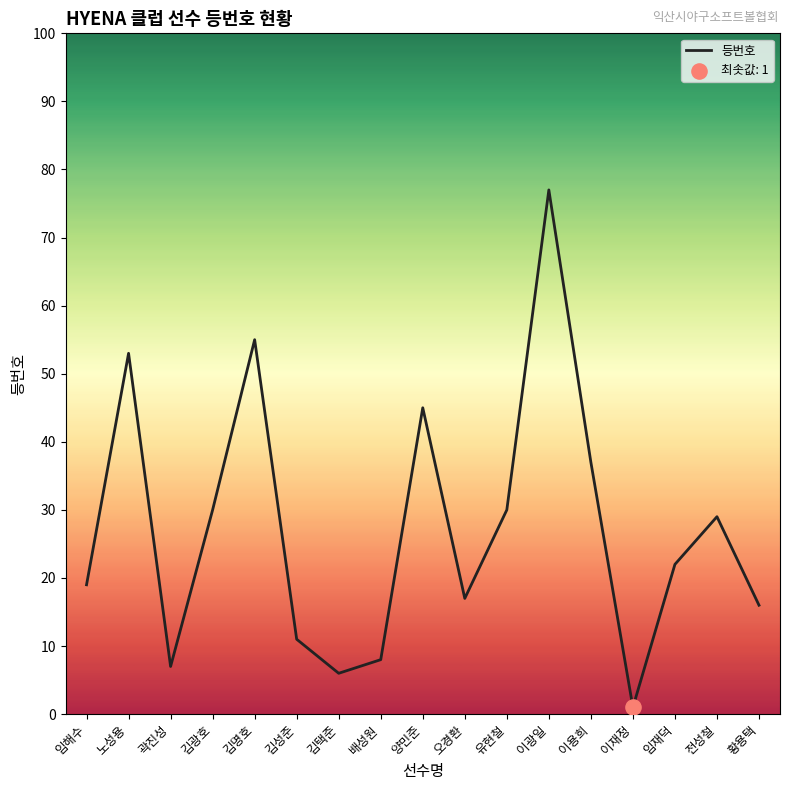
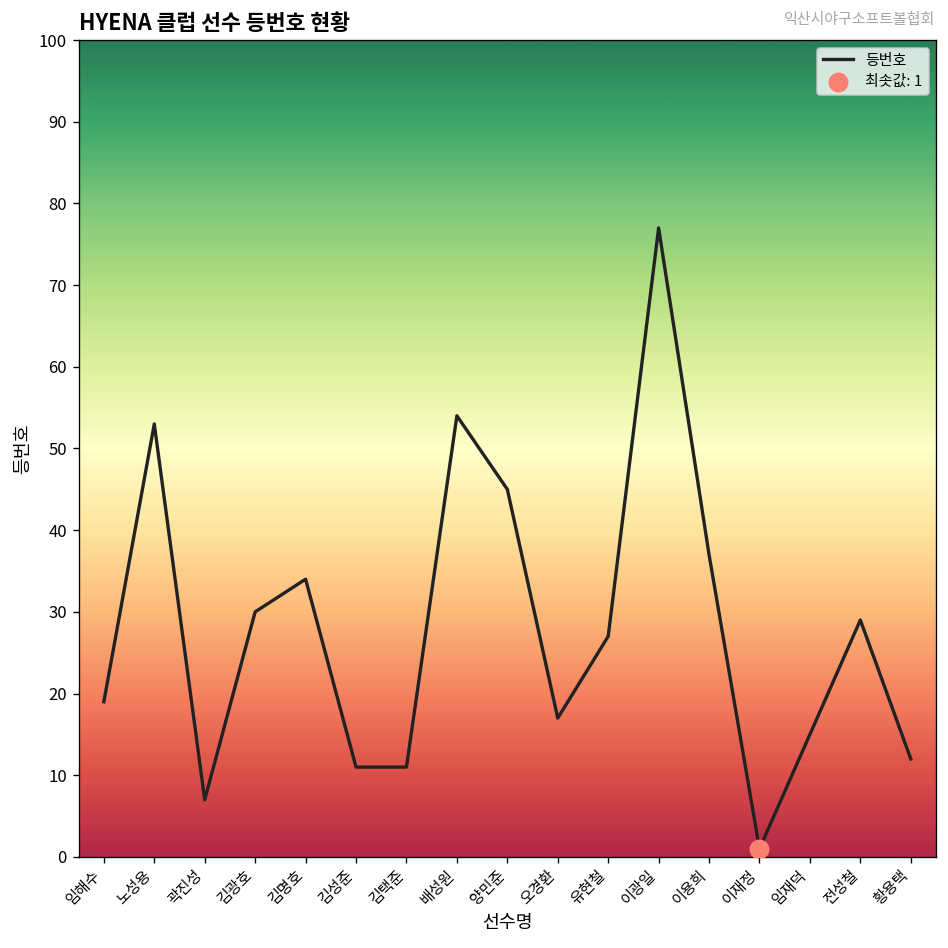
등번호, 김명호: 55 -> 34
등번호, 김택준: 6 -> 11
등번호, 배성원: 8 -> 54
등번호, 유현철: 30 -> 27
등번호, 임재덕: 22 -> 15
등번호, 황용택: 16 -> 12
